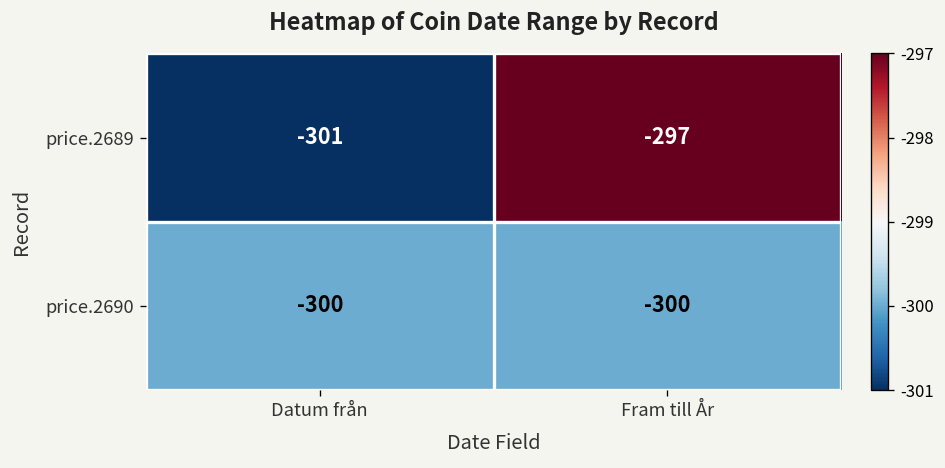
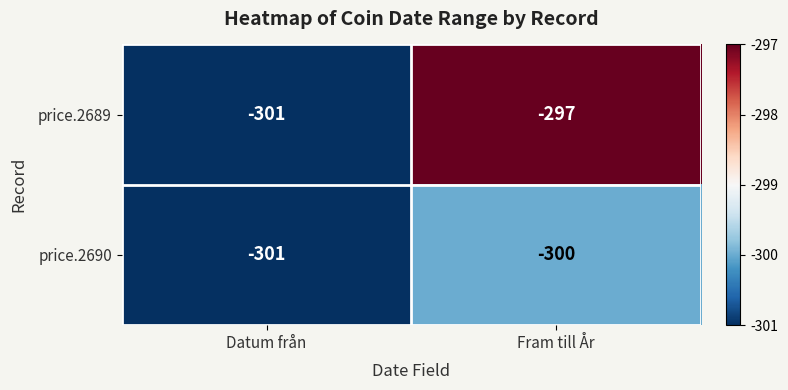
price.2690, Datum från: -300 -> -301
